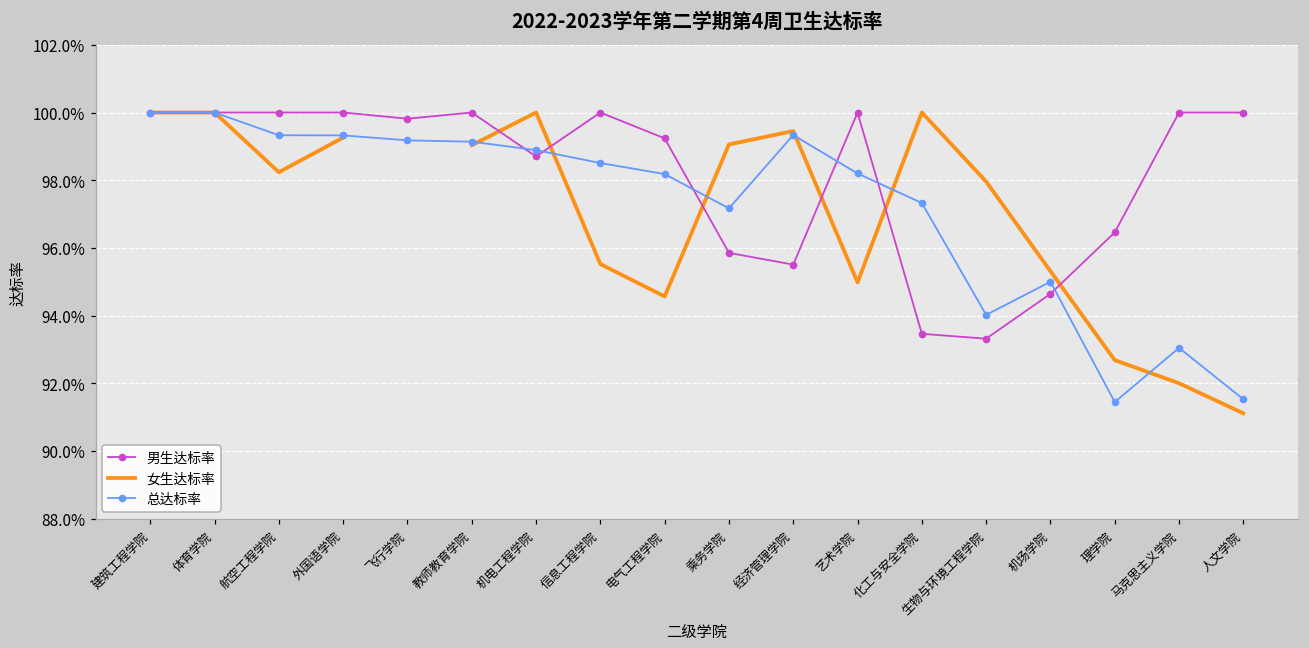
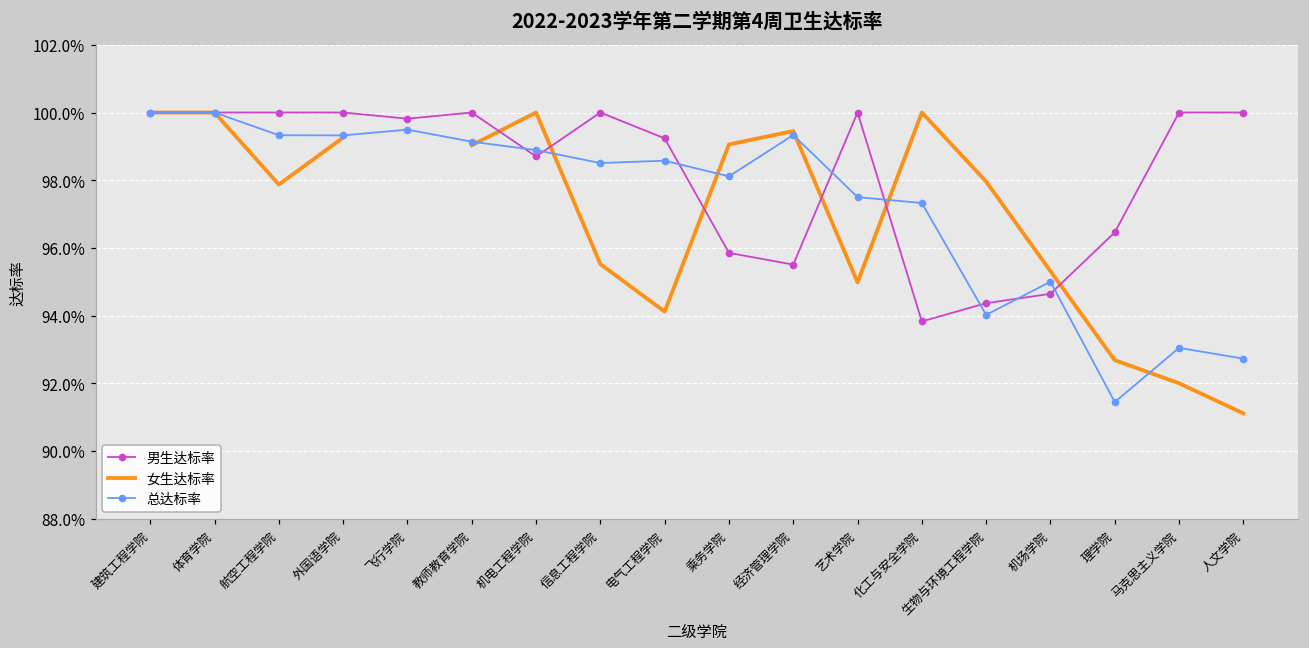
女生达标率, 航空工程学院: 98.2% -> 97.9%
总达标率, 飞行学院: 99.2% -> 99.5%
女生达标率, 电气工程学院: 94.6% -> 94.1%
总达标率, 电气工程学院: 98.2% -> 98.6%
总达标率, 乘务学院: 97.2% -> 98.1%
总达标率, 艺术学院: 98.2% -> 97.5%
男生达标率, 化工与安全学院: 93.5% -> 93.8%
男生达标率, 生物与环境工程学院: 93.3% -> 94.4%
总达标率, 人文学院: 91.5% -> 92.7%
